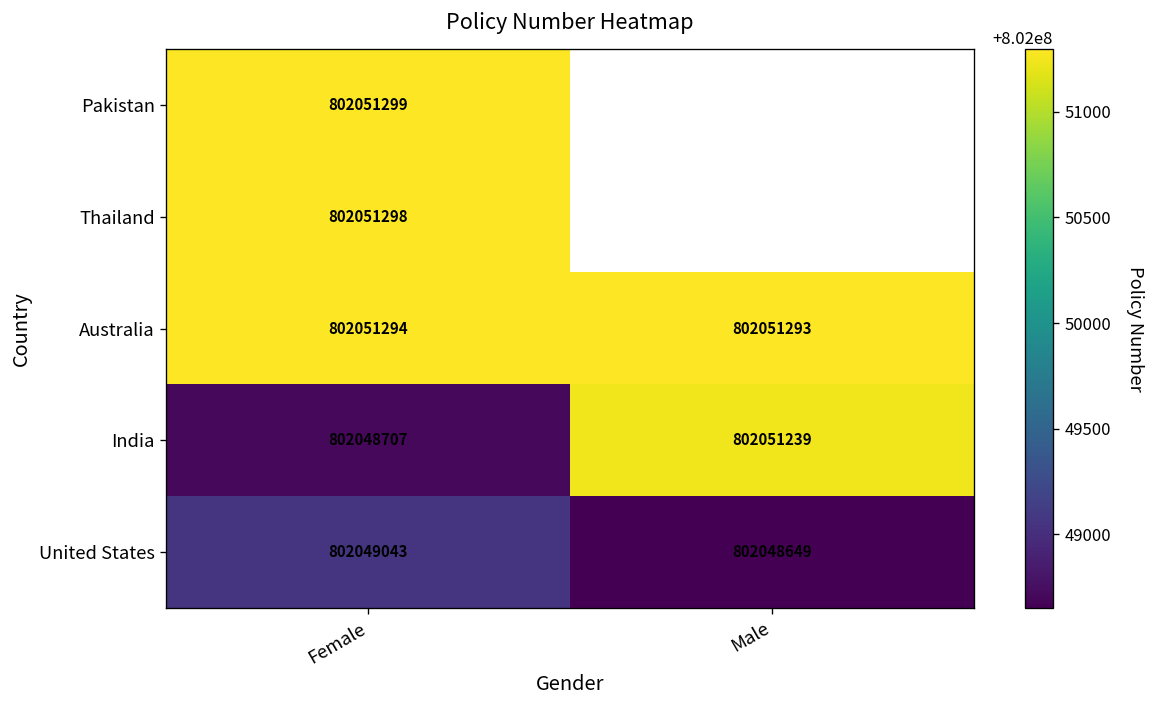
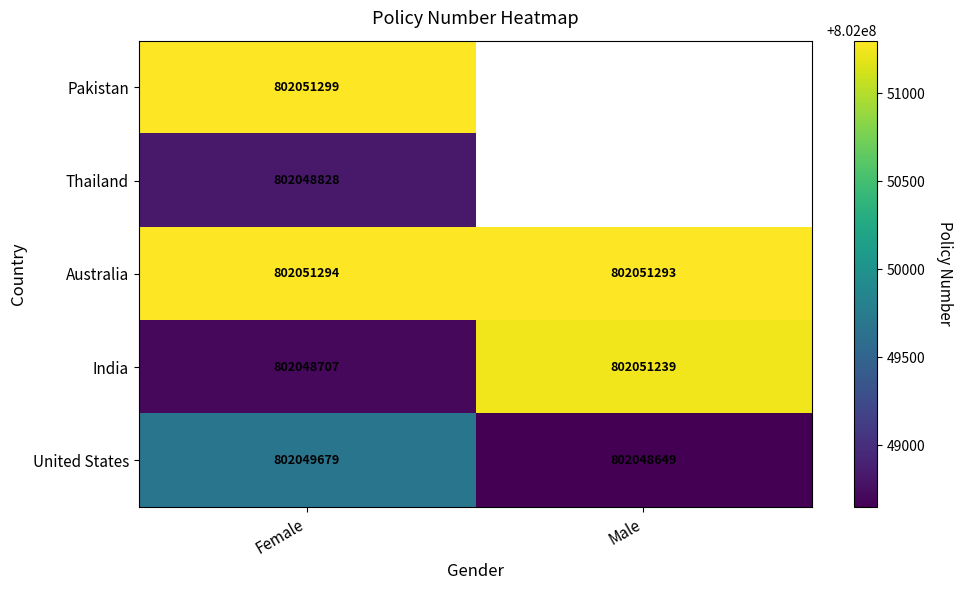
Thailand, Female: 802051298 -> 802048828
United States, Female: 802049043 -> 802049679
